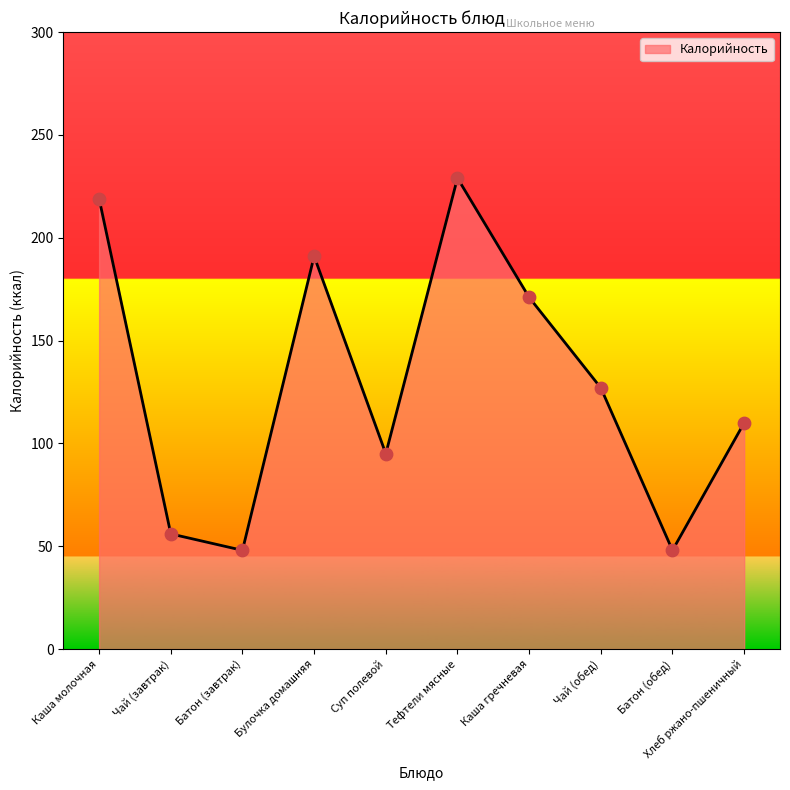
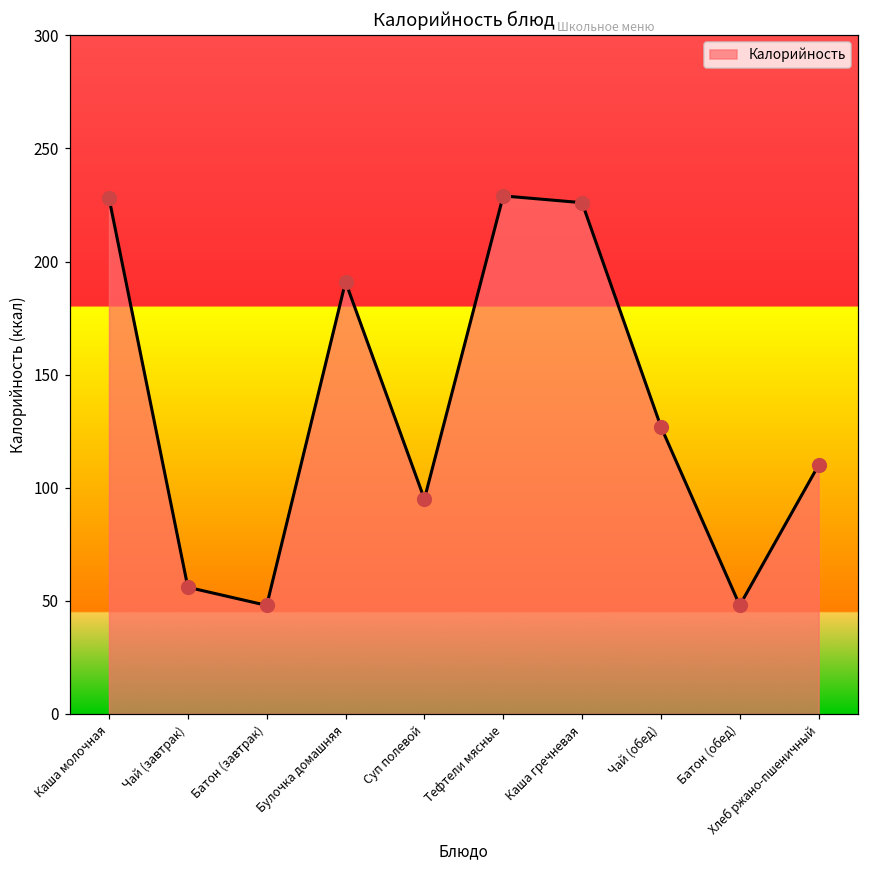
Каша молочная: 219 -> 228
Каша гречневая: 171 -> 226
